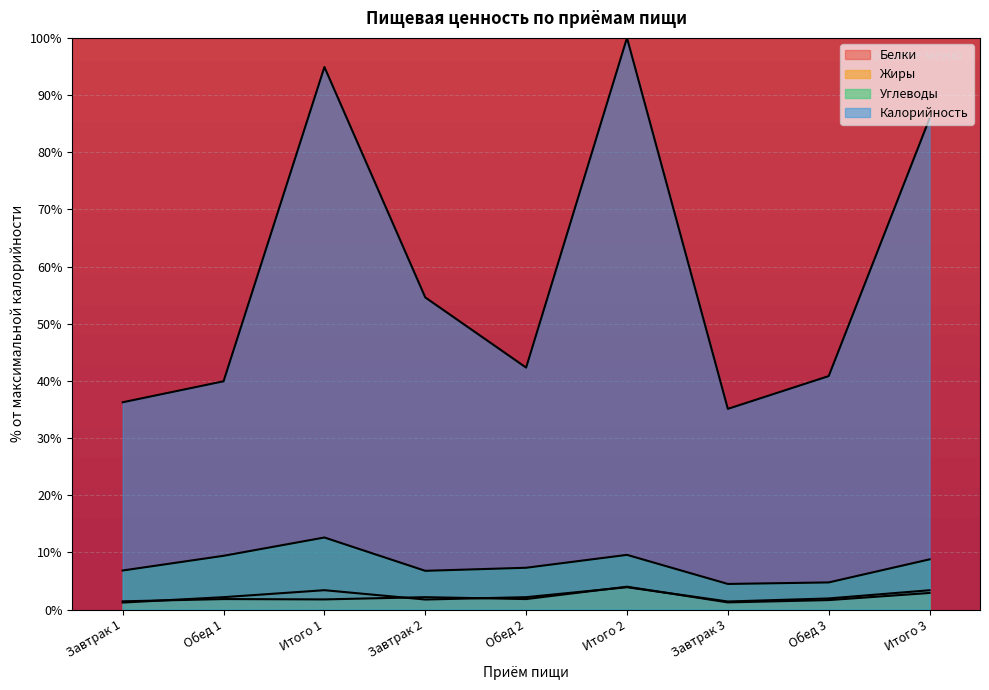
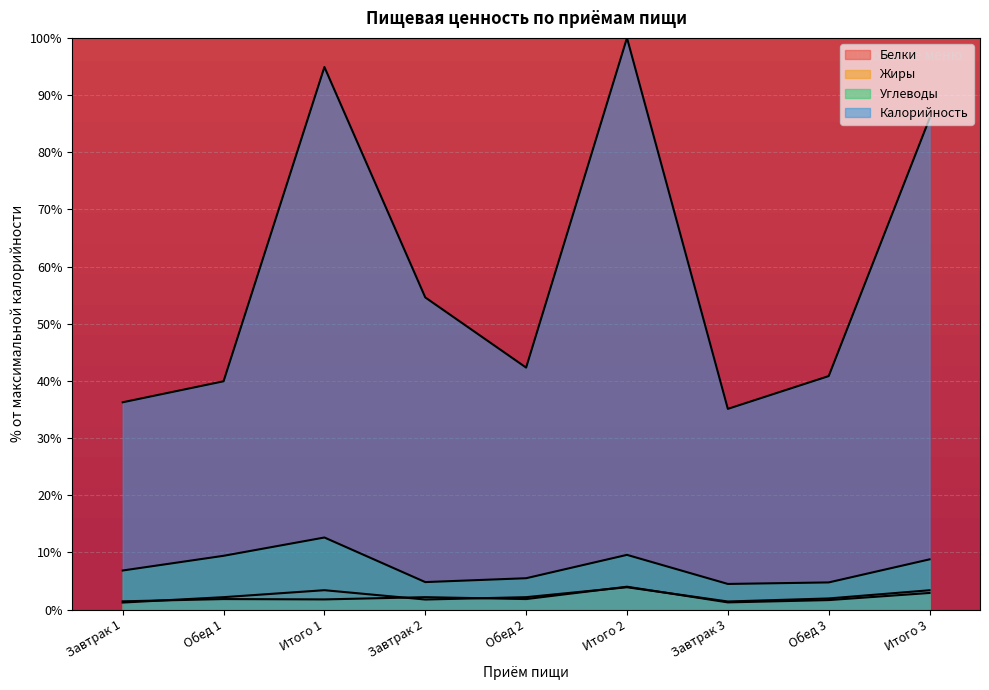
Углеводы, Завтрак 2: 7% -> 5%
Углеводы, Обед 2: 7% -> 5%
